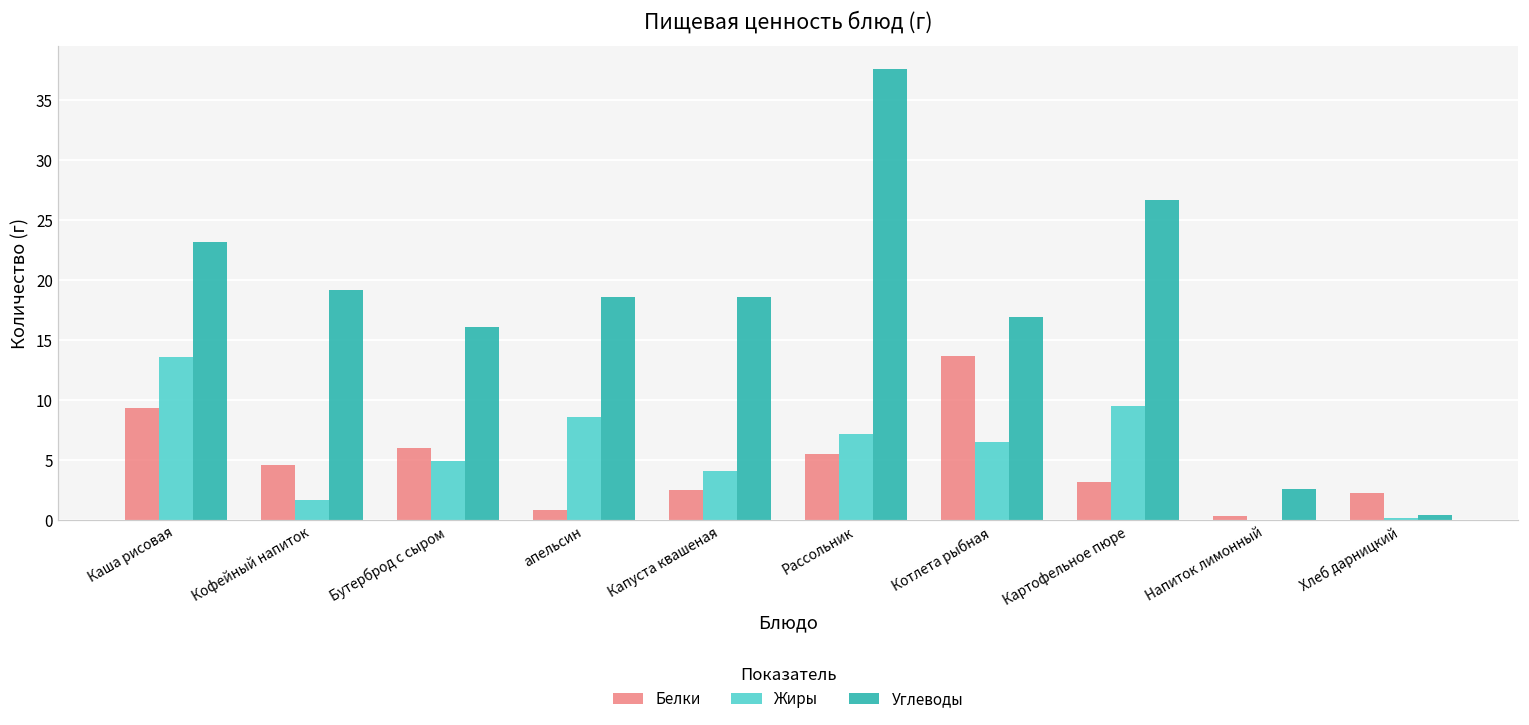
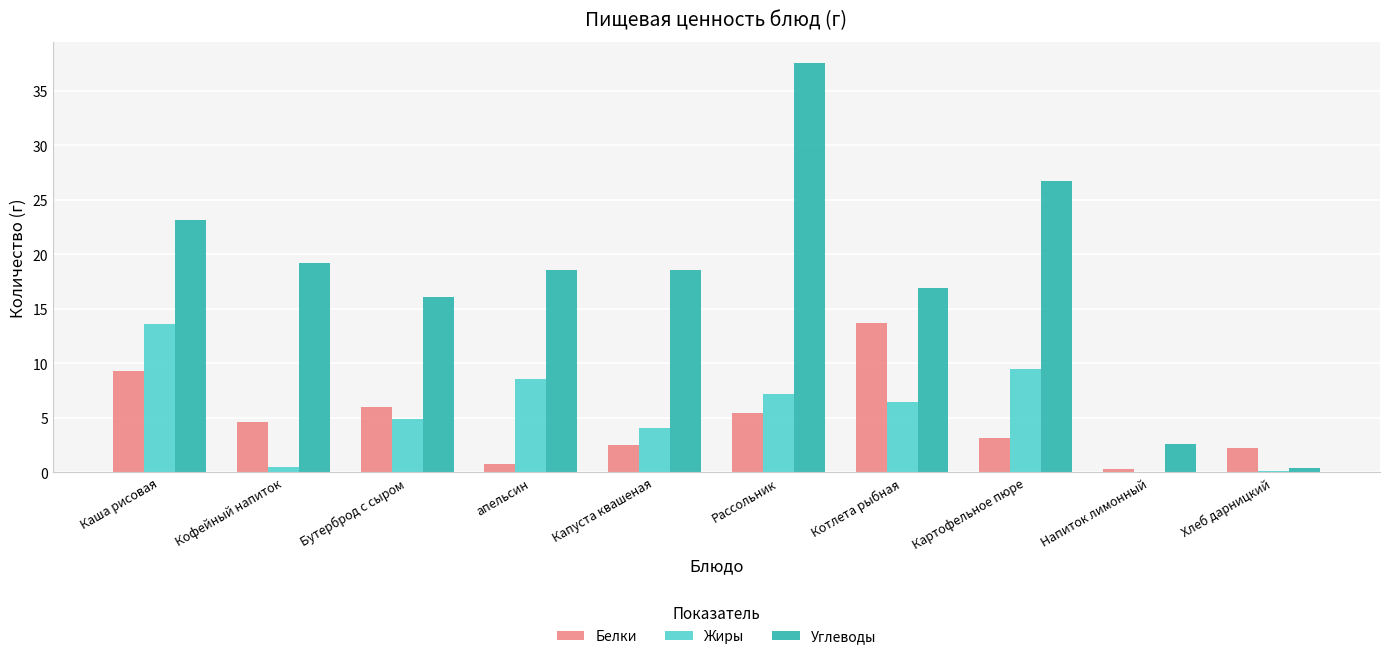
Жиры, Кофейный напиток: 1.7 -> 0.5
